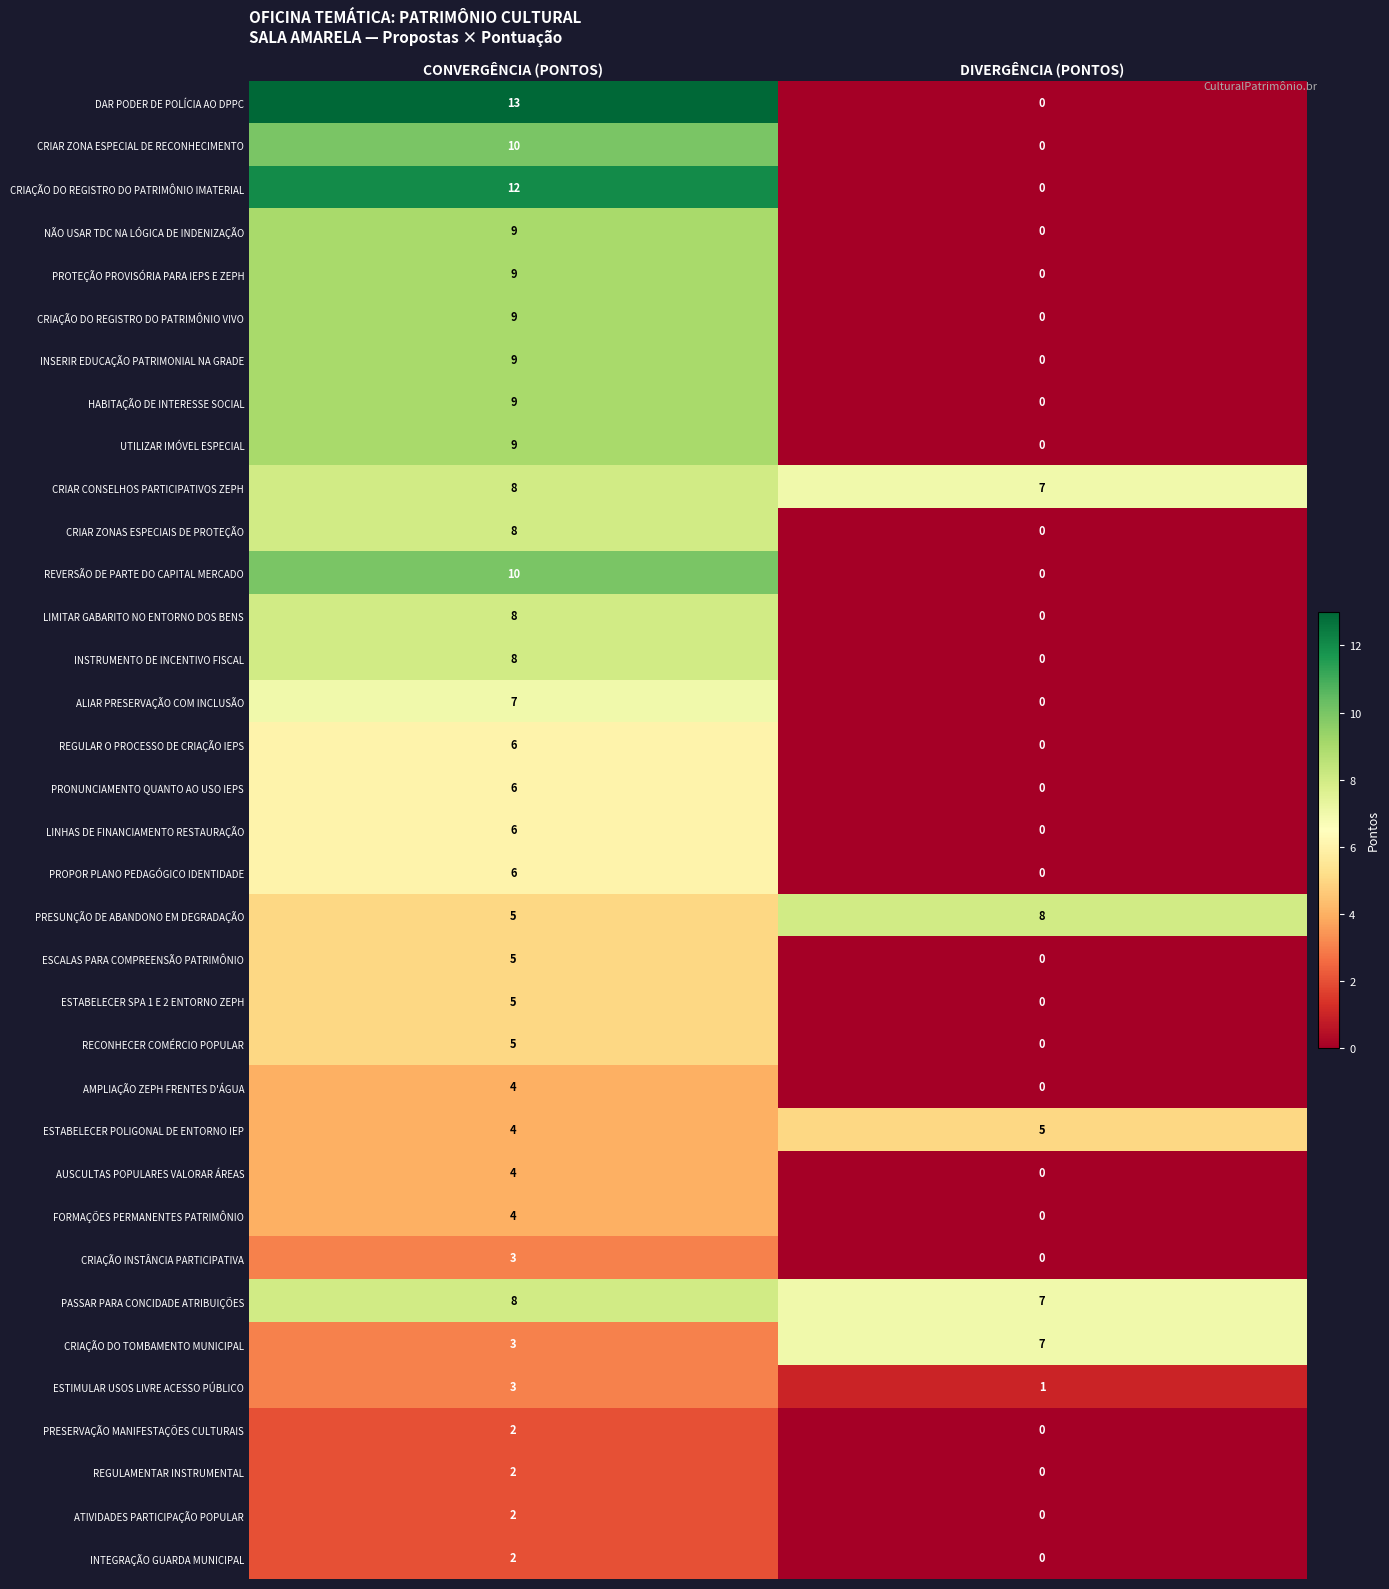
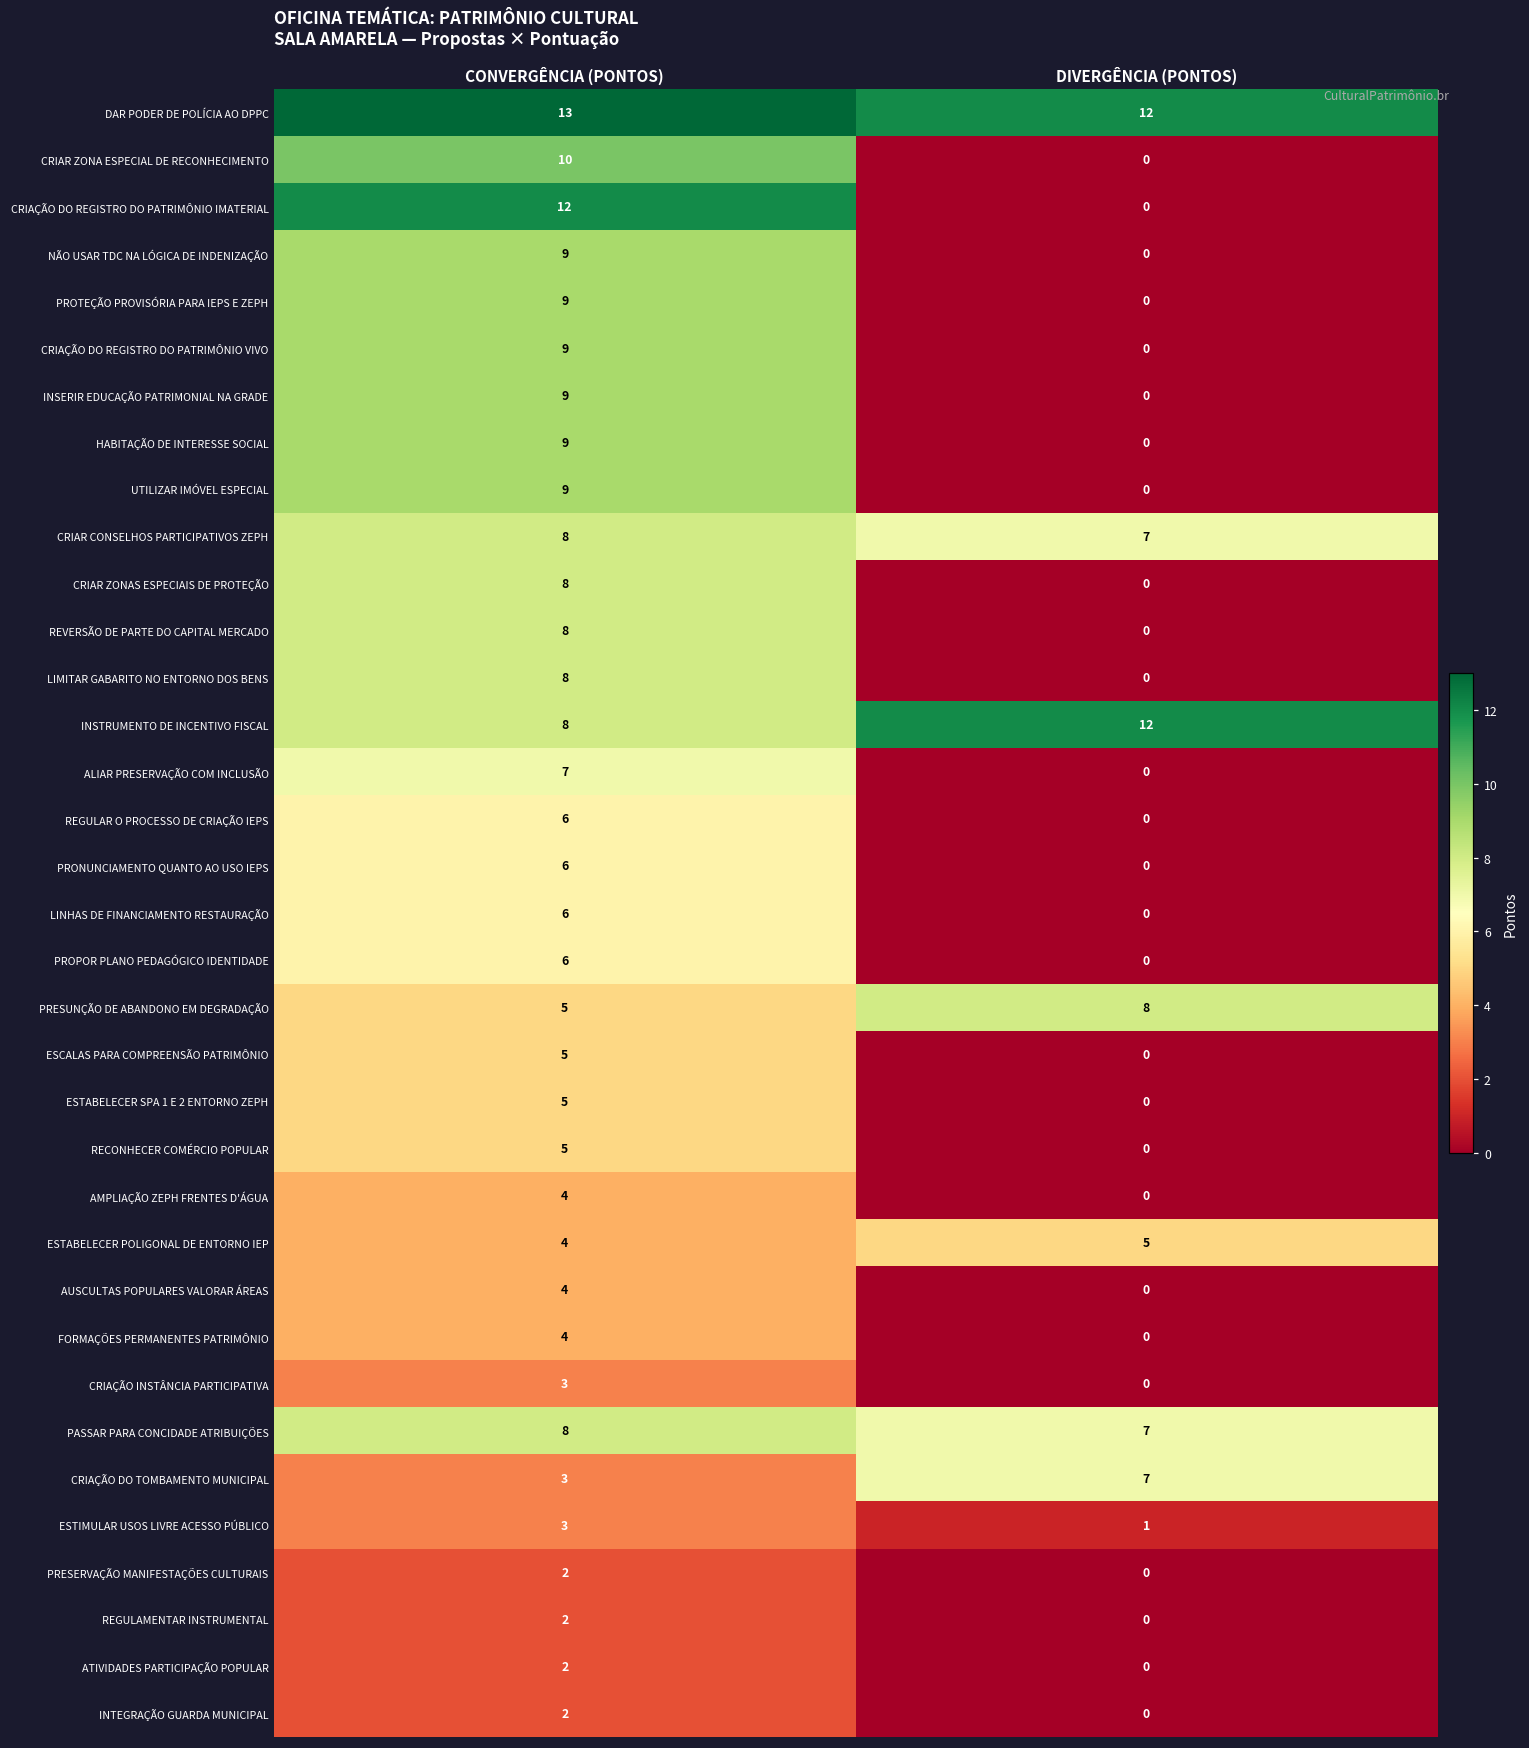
DAR PODER DE POLÍCIA AO DPPC, DIVERGÊNCIA (PONTOS): 0 -> 12
REVERSÃO DE PARTE DO CAPITAL MERCADO, CONVERGÊNCIA (PONTOS): 10 -> 8
INSTRUMENTO DE INCENTIVO FISCAL, DIVERGÊNCIA (PONTOS): 0 -> 12
